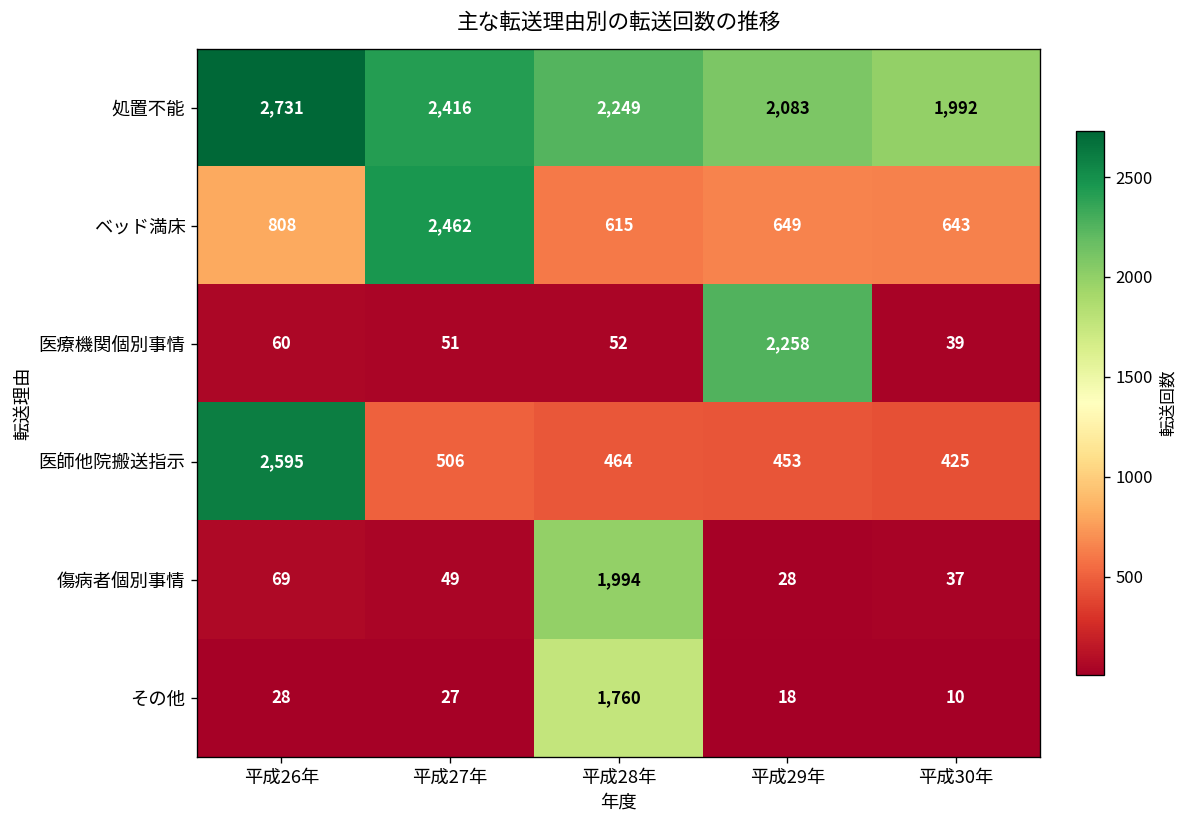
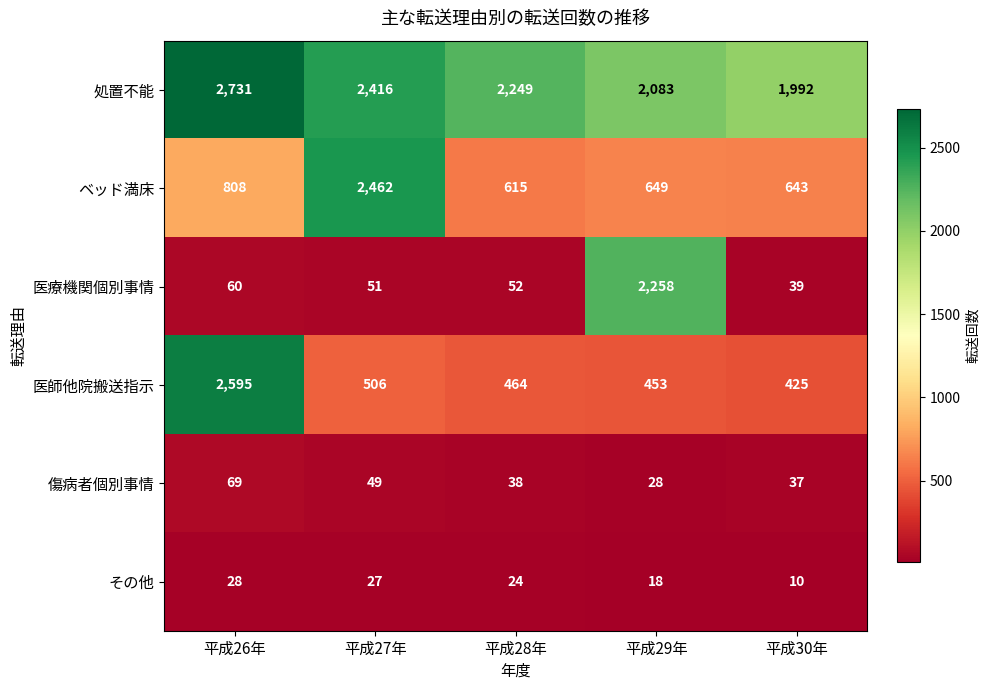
傷病者個別事情, 平成28年: 1,994 -> 38
その他, 平成28年: 1,760 -> 24
